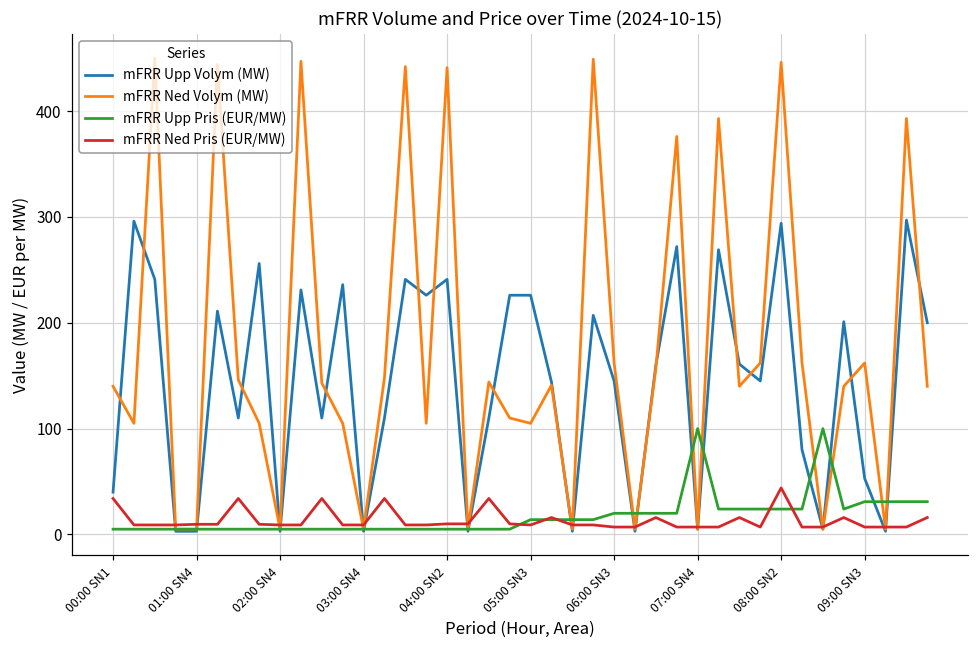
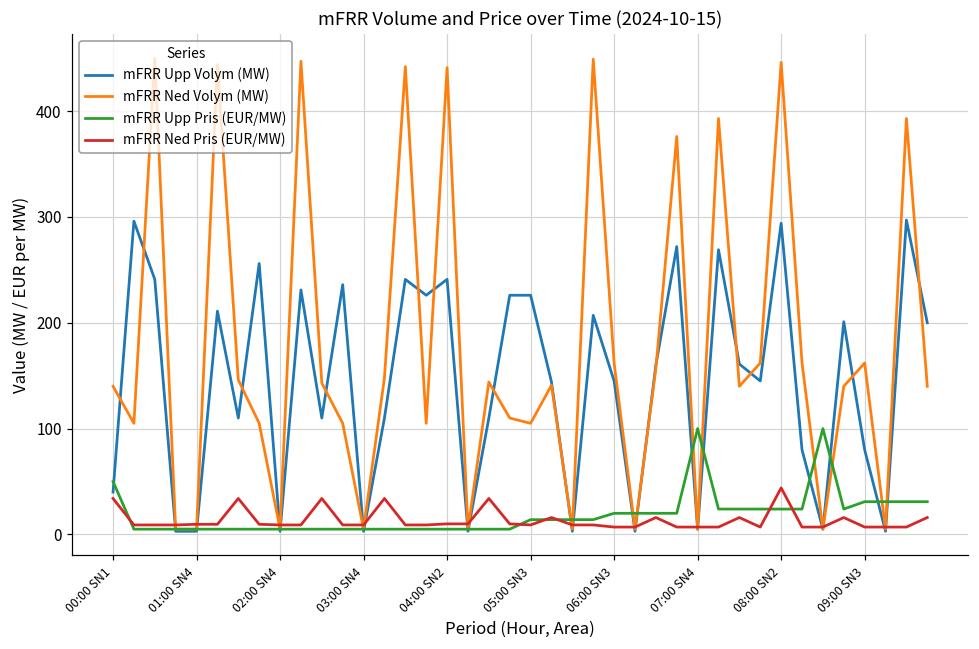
mFRR Upp Pris (EUR/MW), 00:00 SN1: 10 -> 50
mFRR Upp Volym (MW), 09:00 SN3: 50 -> 80
